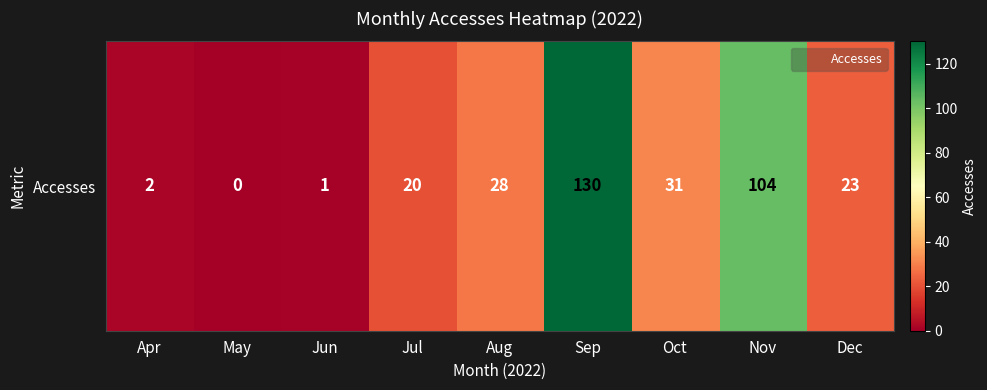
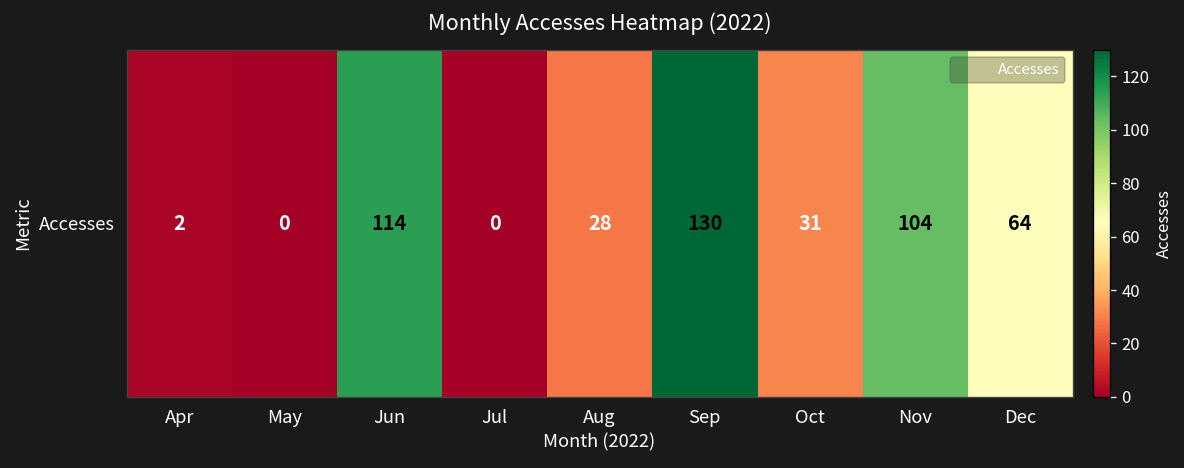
Accesses, Jun: 1 -> 114
Accesses, Jul: 20 -> 0
Accesses, Dec: 23 -> 64
